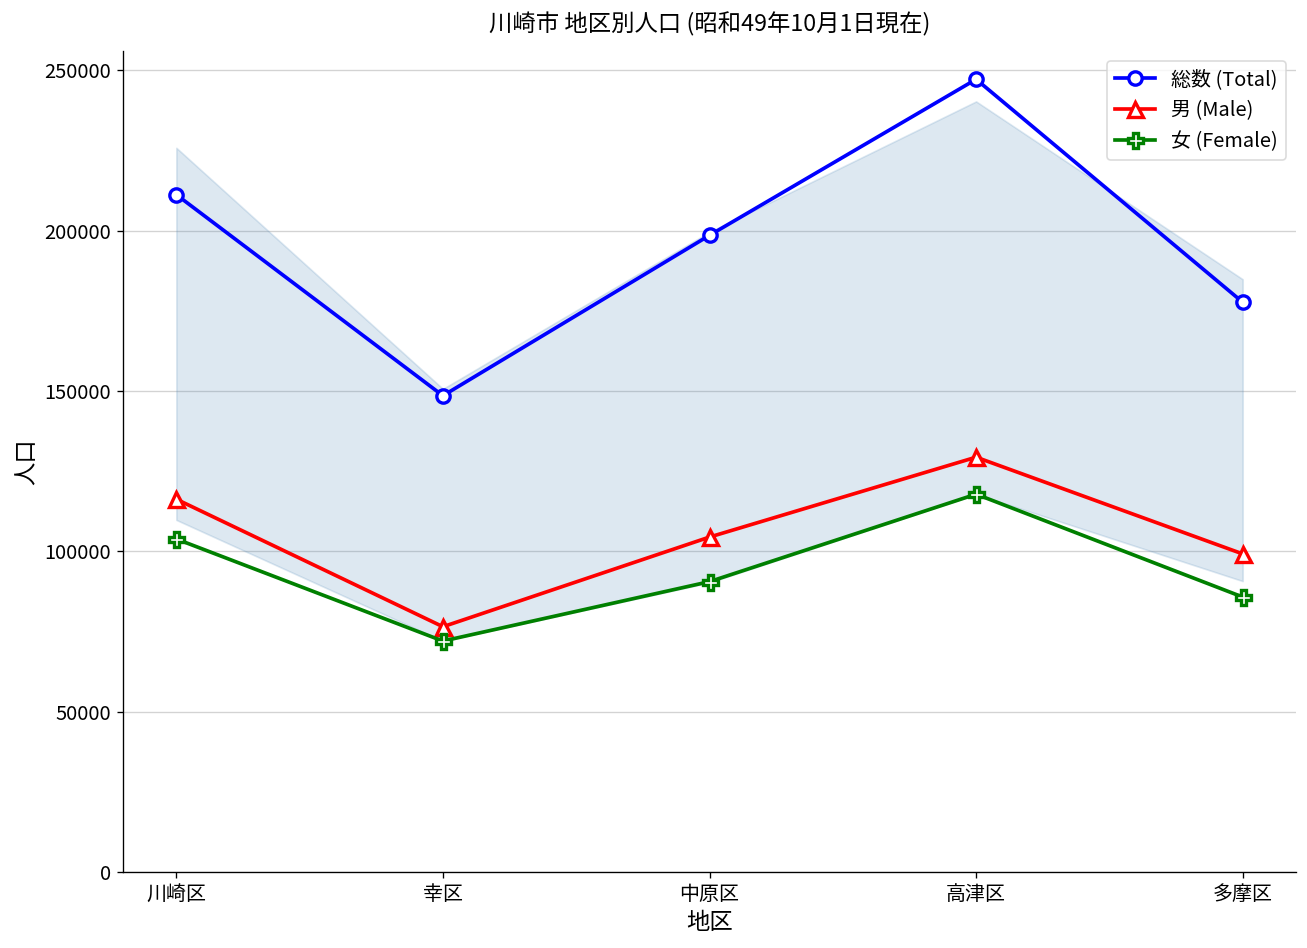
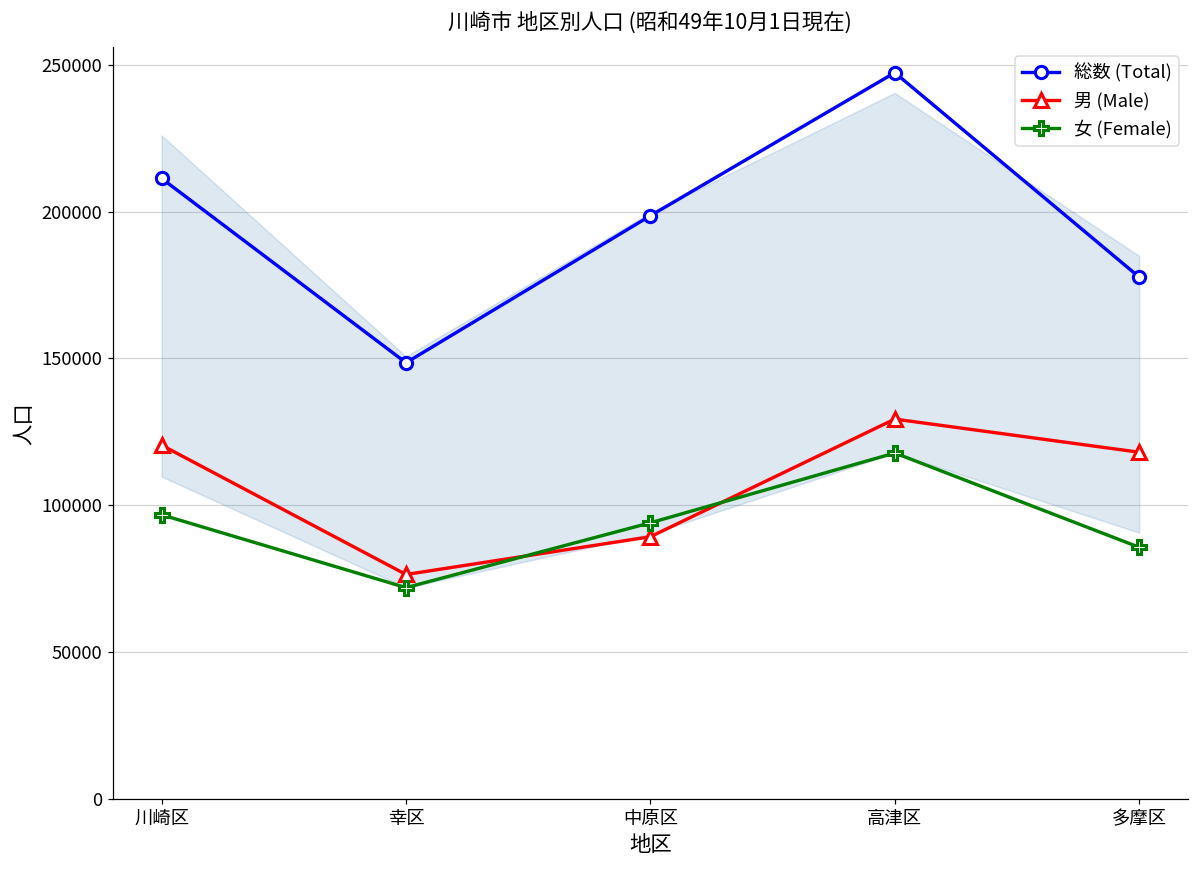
男 (Male), 川崎区: 116000 -> 120000
女 (Female), 川崎区: 104000 -> 97000
男 (Male), 中原区: 104000 -> 89000
女 (Female), 中原区: 91000 -> 94000
男 (Male), 多摩区: 99000 -> 118000
